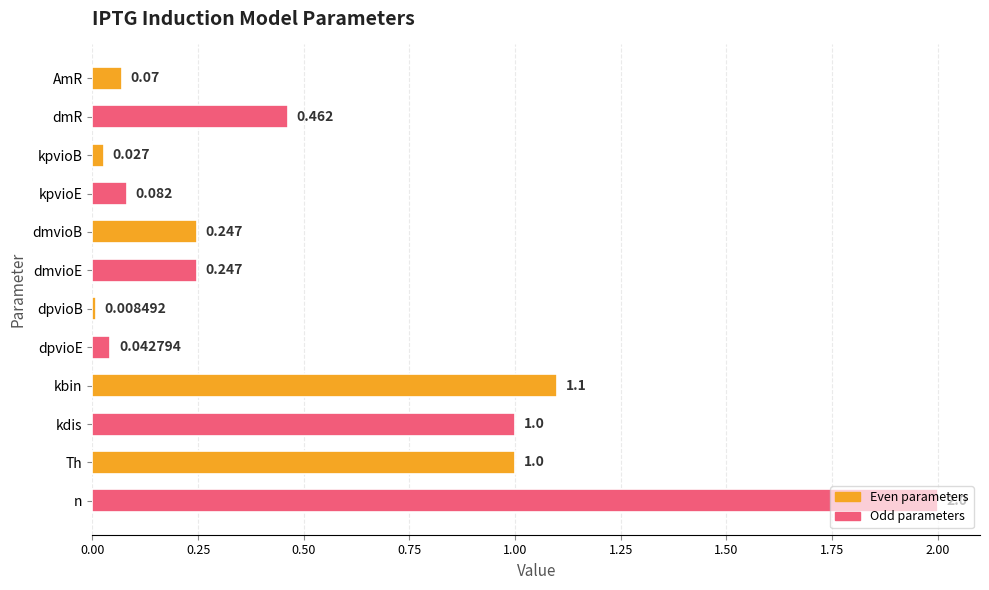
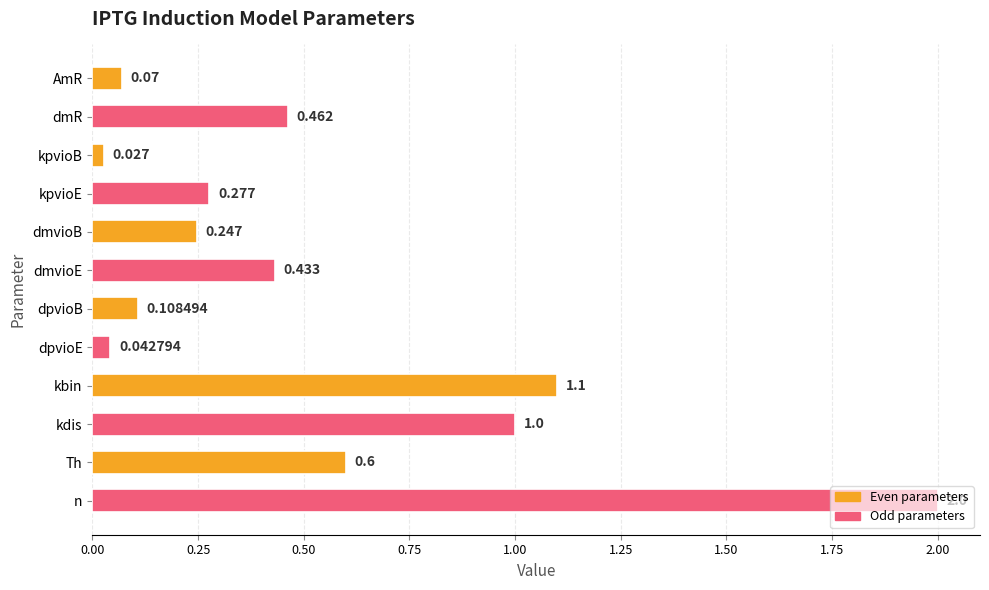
kpvioE: 0.082 -> 0.277
dmvioE: 0.247 -> 0.433
dpvioB: 0.008492 -> 0.108494
Th: 1.0 -> 0.6
